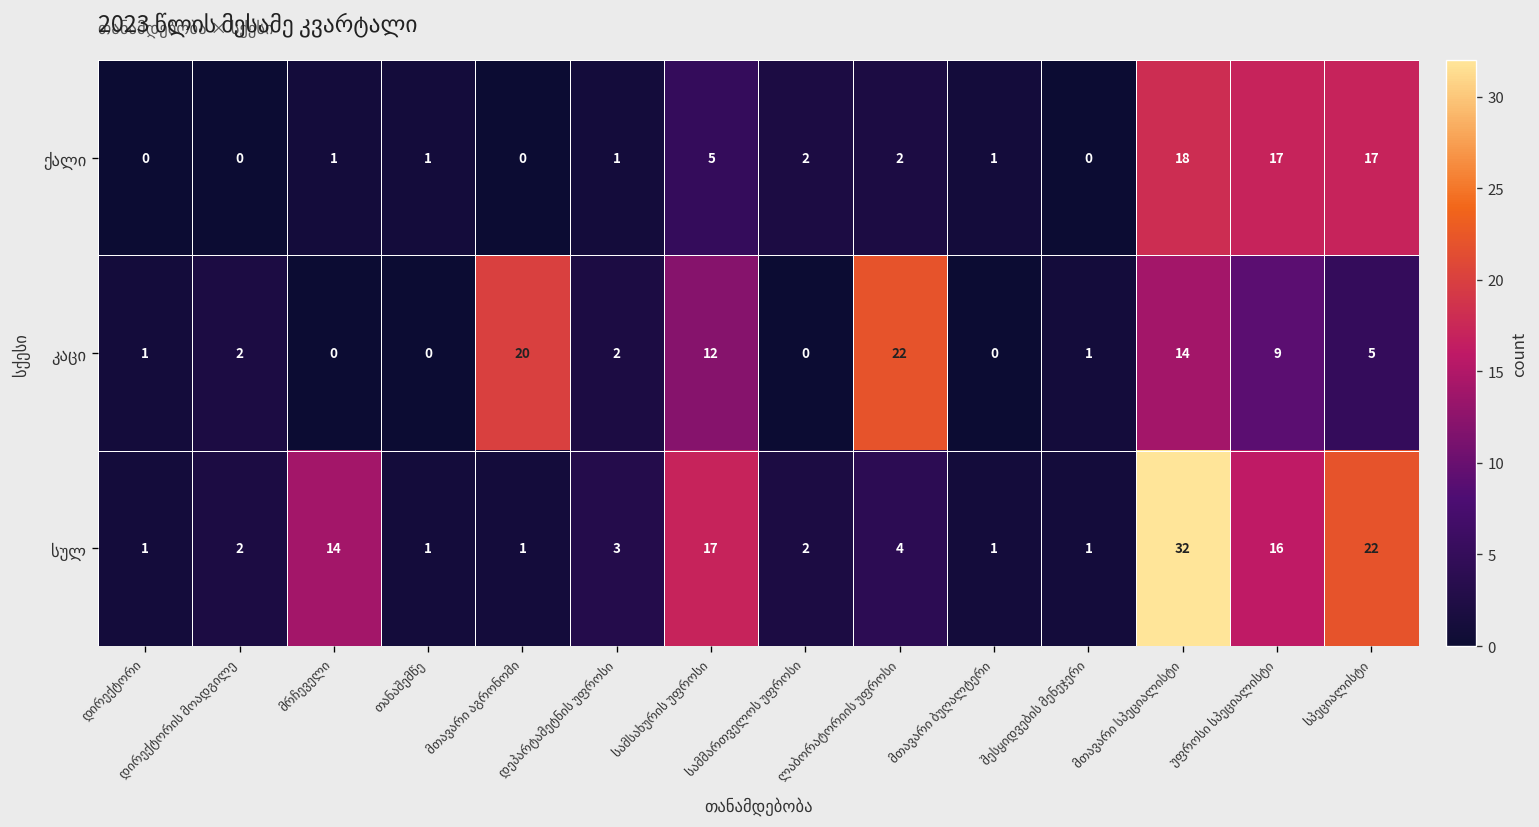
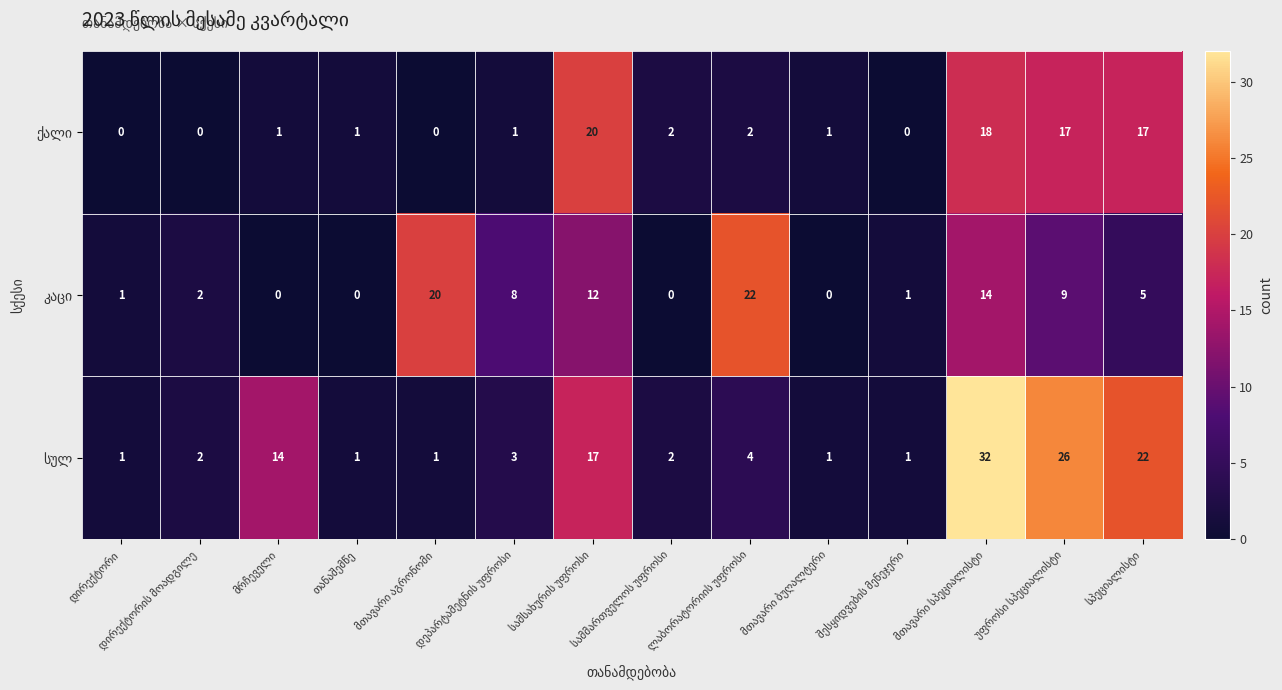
ქალი, სამსახურის უფროსი: 5 -> 20
კაცი, დეპარტამეტნის უფროსი: 2 -> 8
სულ, უფროსი სპეციალისტი: 16 -> 26
